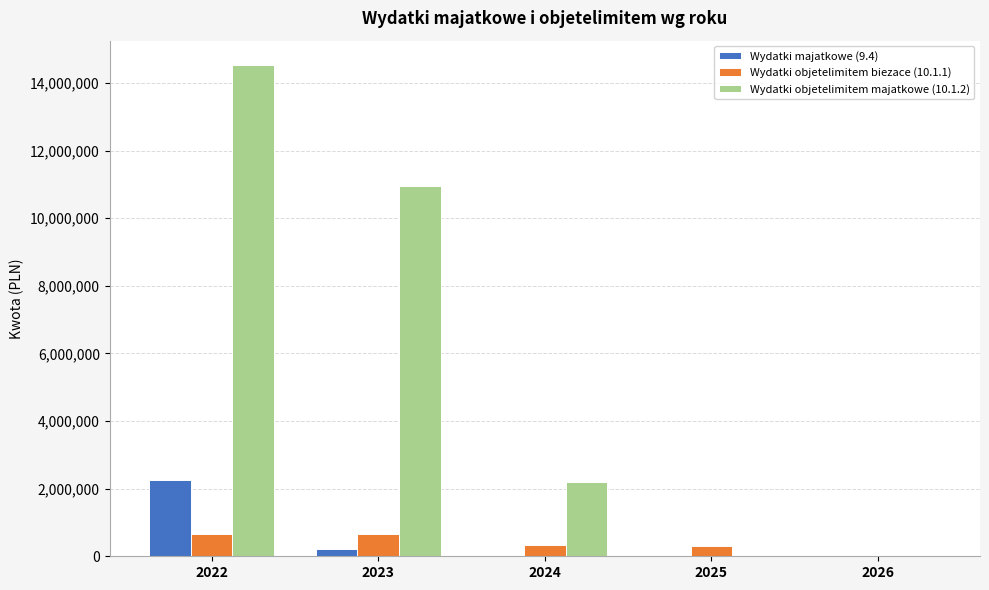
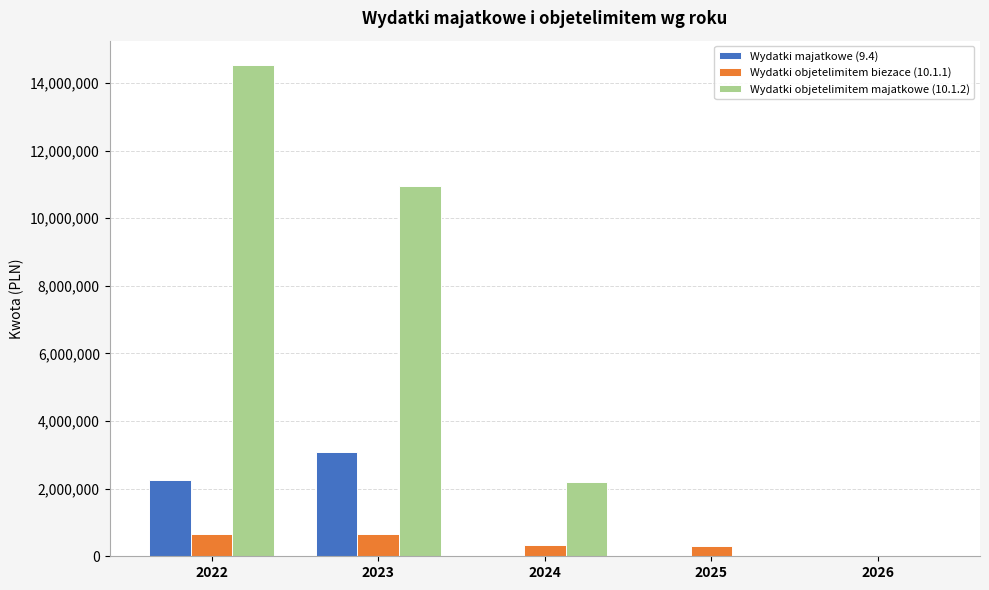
Wydatki majatkowe (9.4), 2023: 200,000 -> 3,100,000
